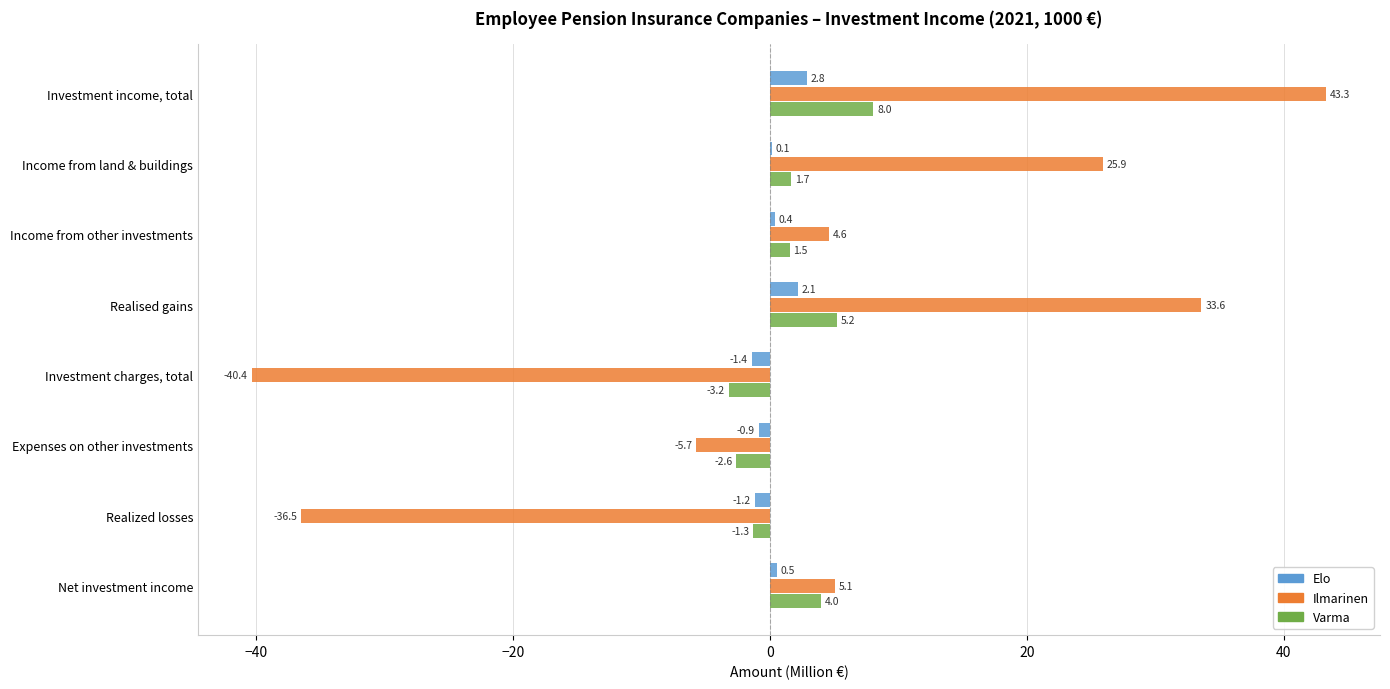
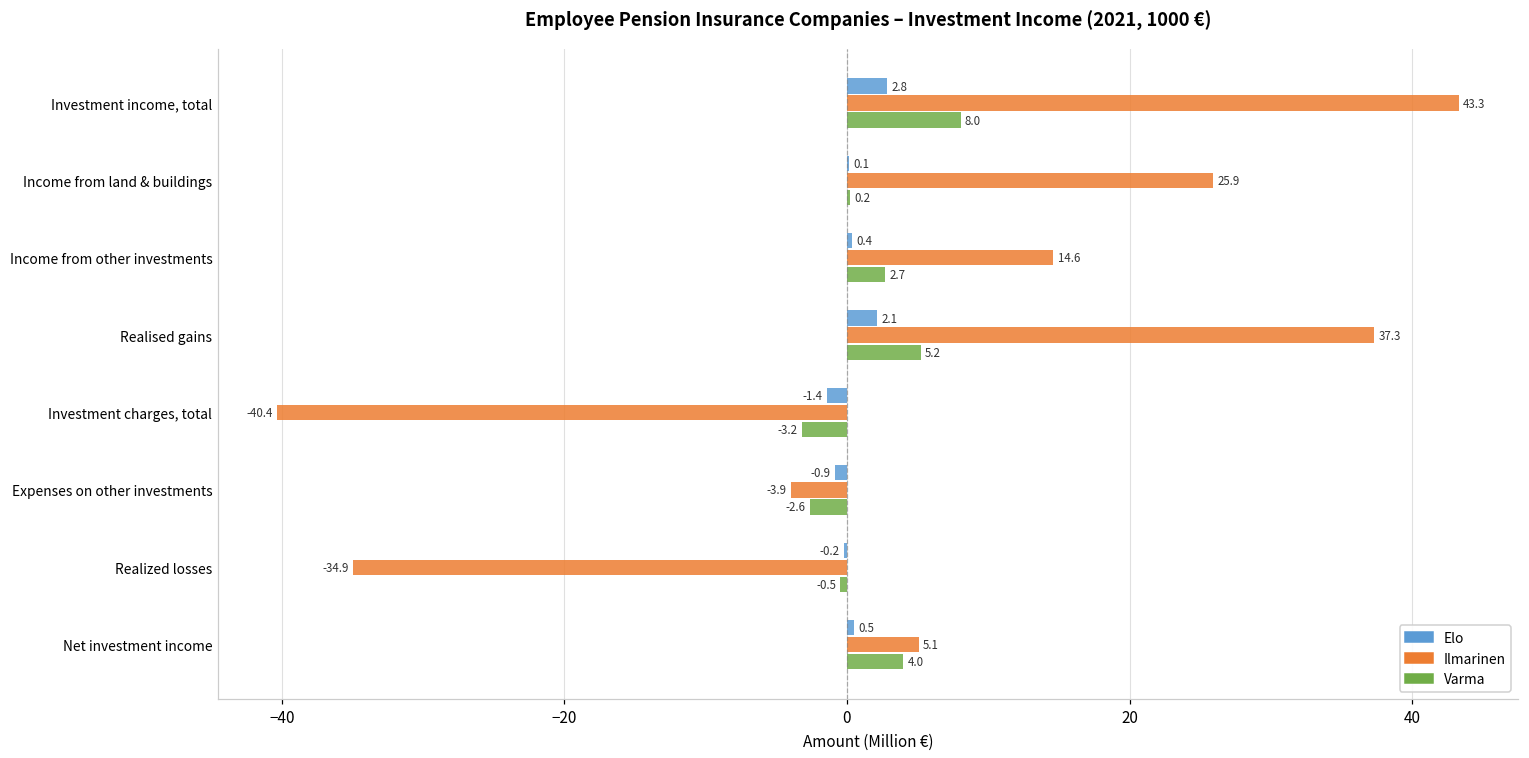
Varma, Income from land & buildings: 1.7 -> 0.2
Ilmarinen, Income from other investments: 4.6 -> 14.6
Varma, Income from other investments: 1.5 -> 2.7
Ilmarinen, Realised gains: 33.6 -> 37.3
Ilmarinen, Expenses on other investments: -5.7 -> -3.9
Elo, Realized losses: -1.2 -> -0.2
Ilmarinen, Realized losses: -36.5 -> -34.9
Varma, Realized losses: -1.3 -> -0.5
